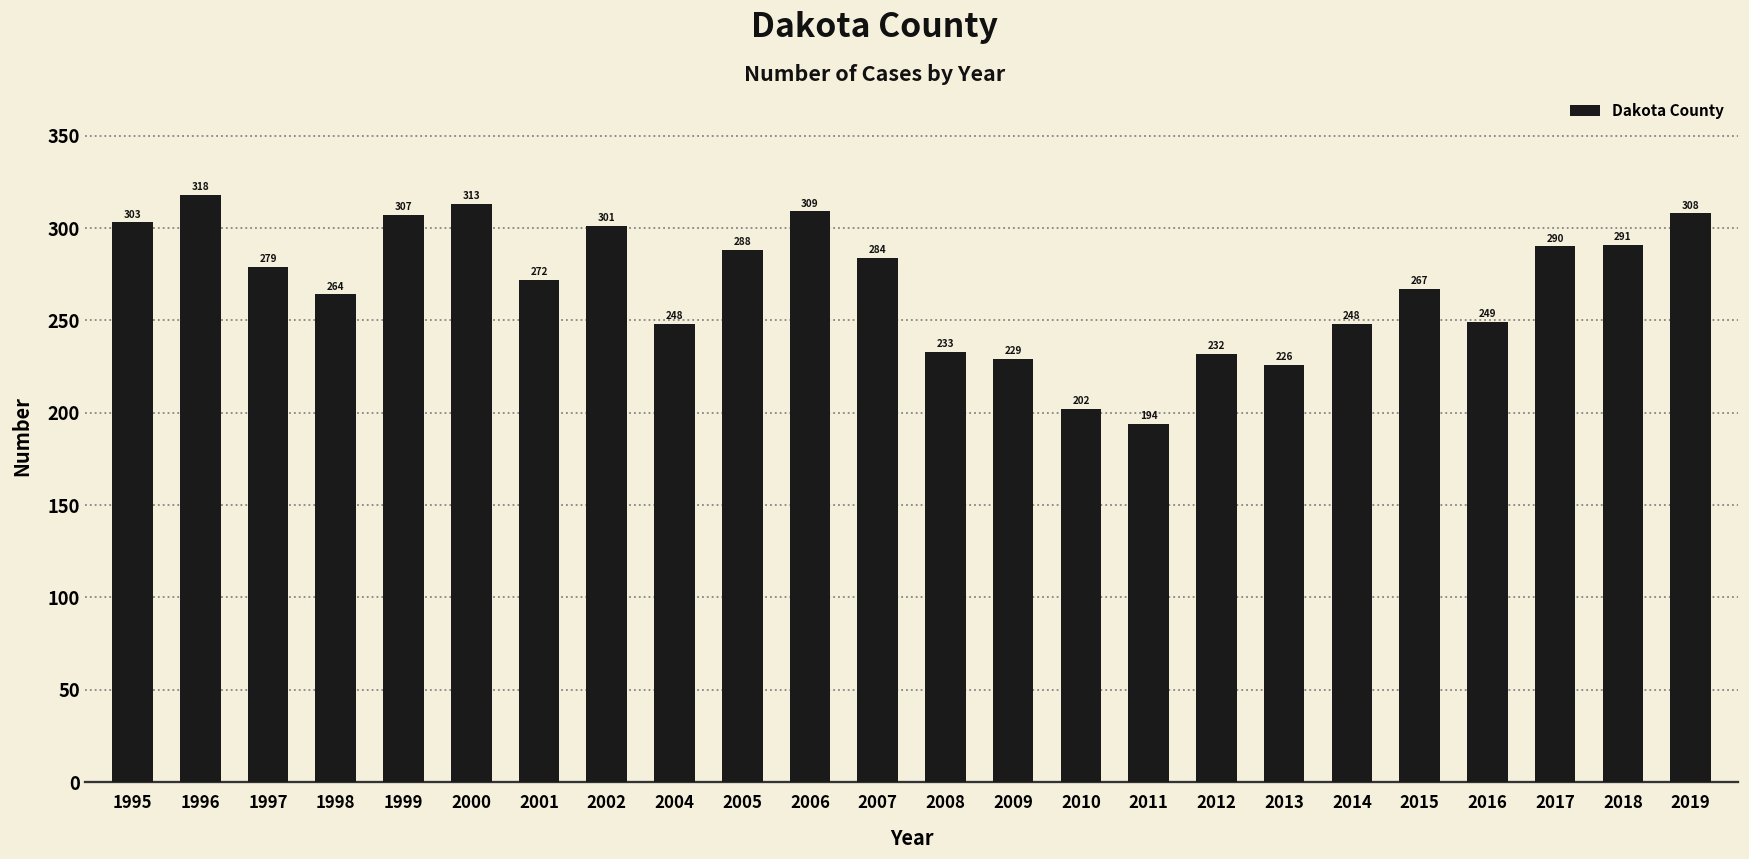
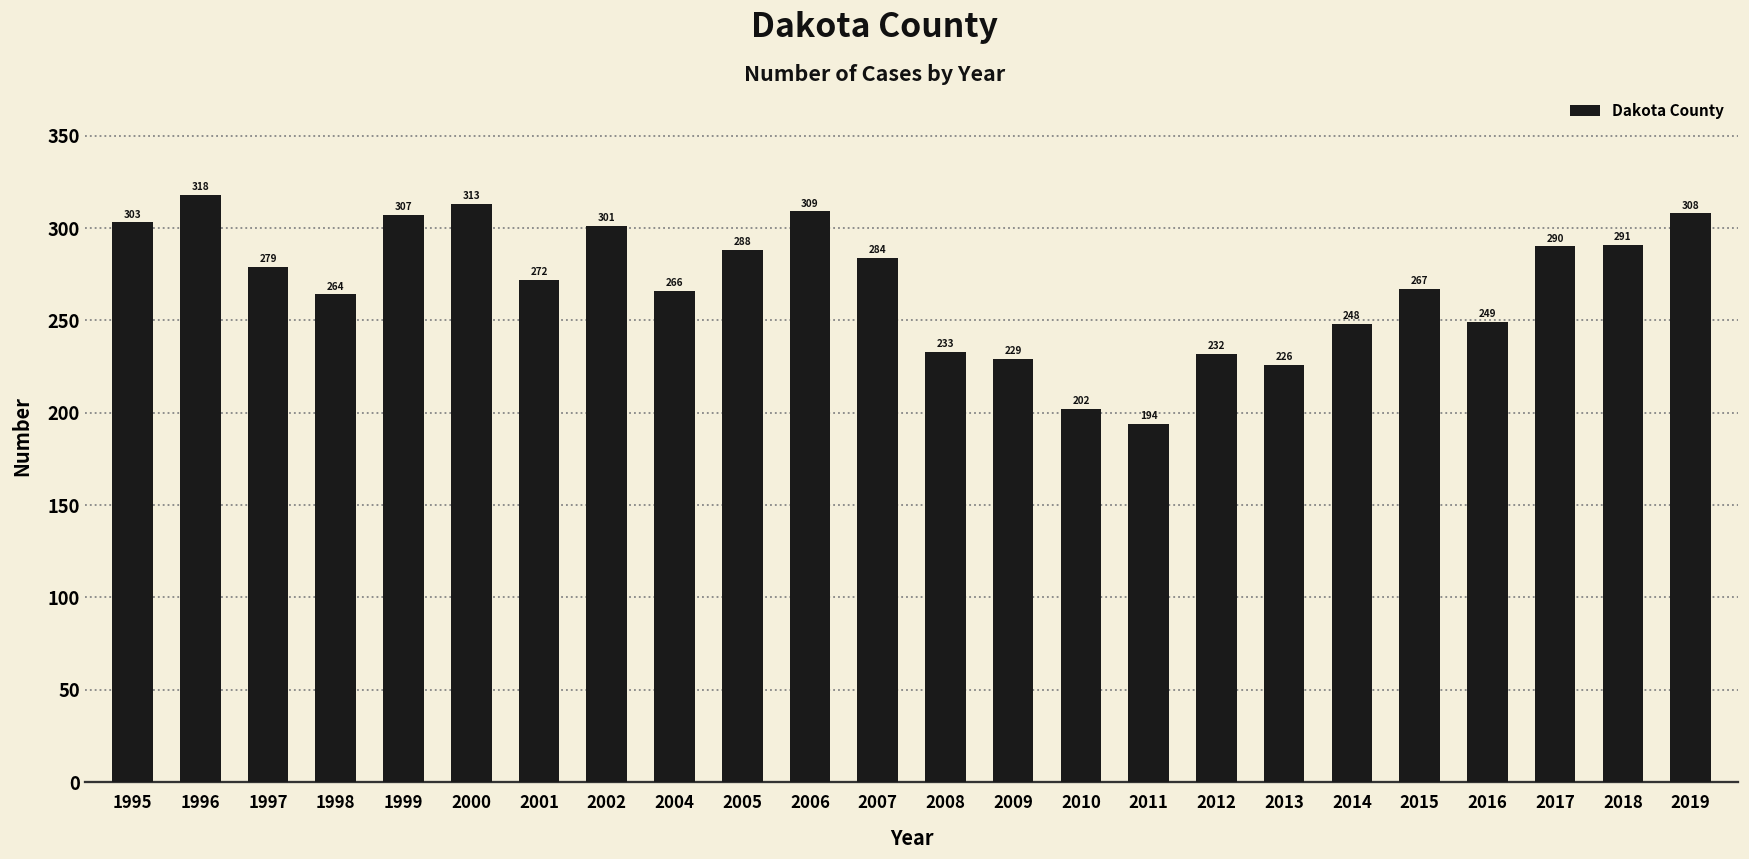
2004: 248 -> 266
